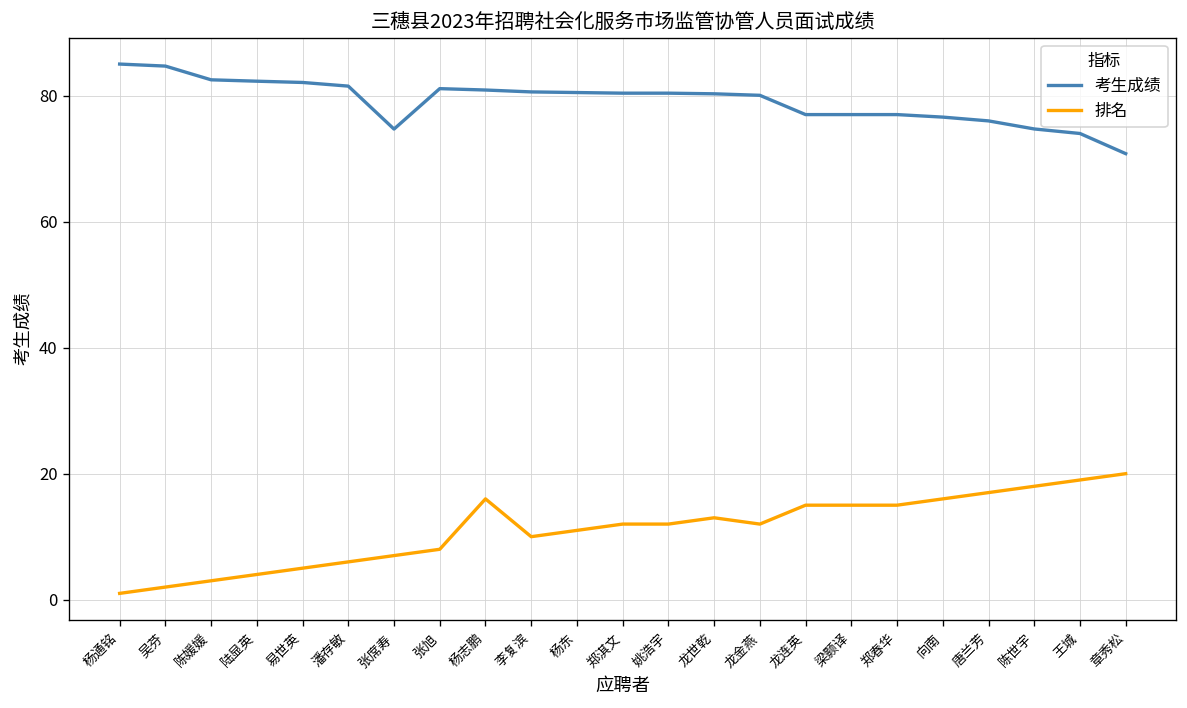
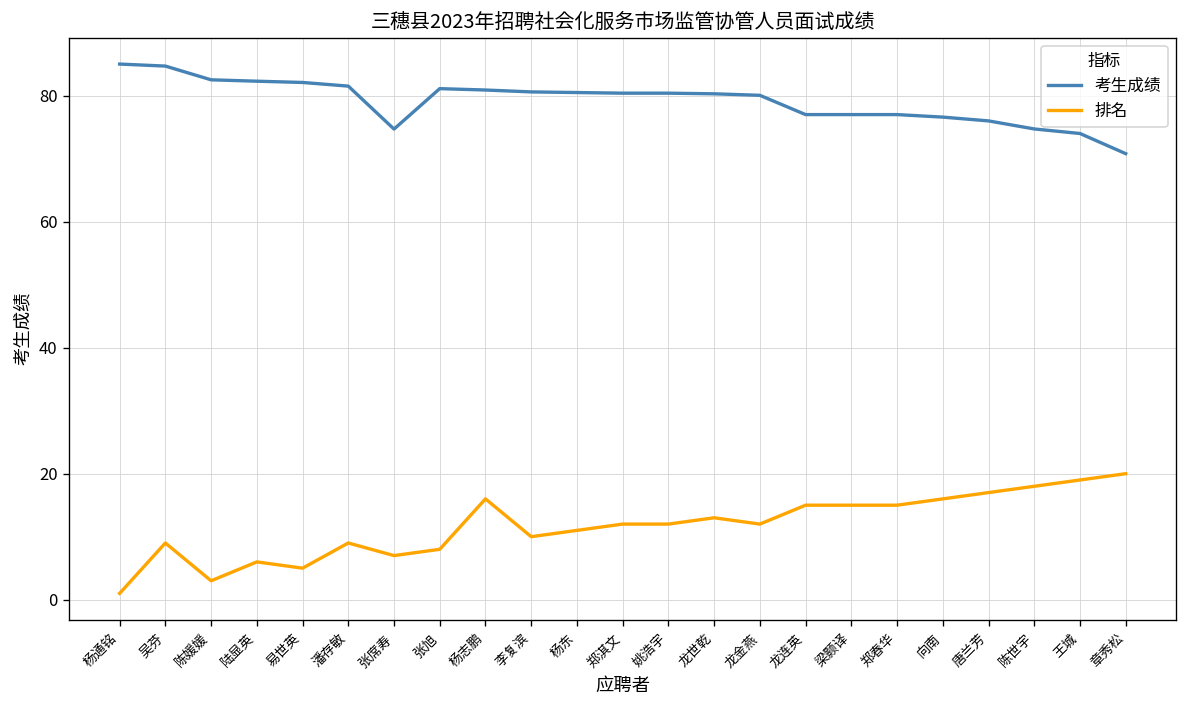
排名, 吴芬: 2 -> 9
排名, 陆显英: 4 -> 6
排名, 潘存敏: 6 -> 9
